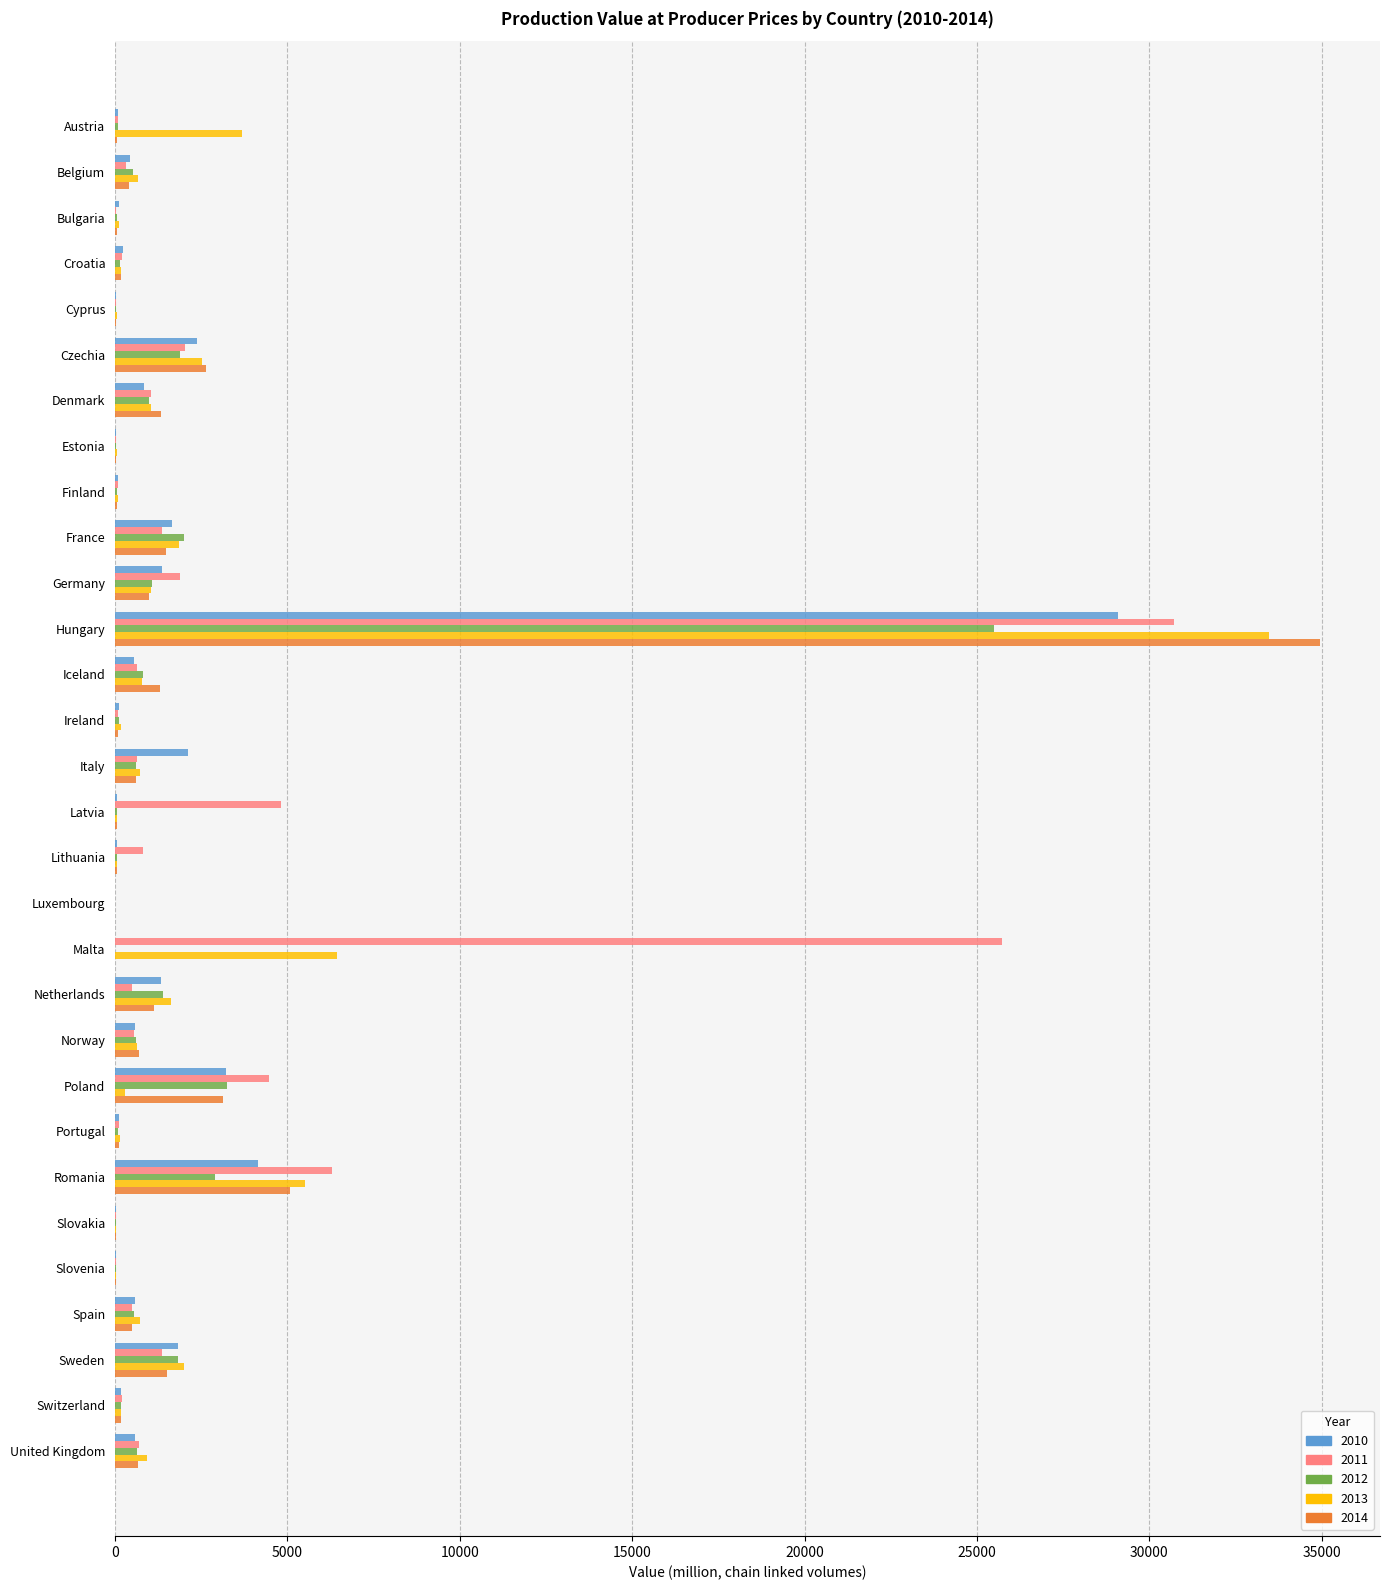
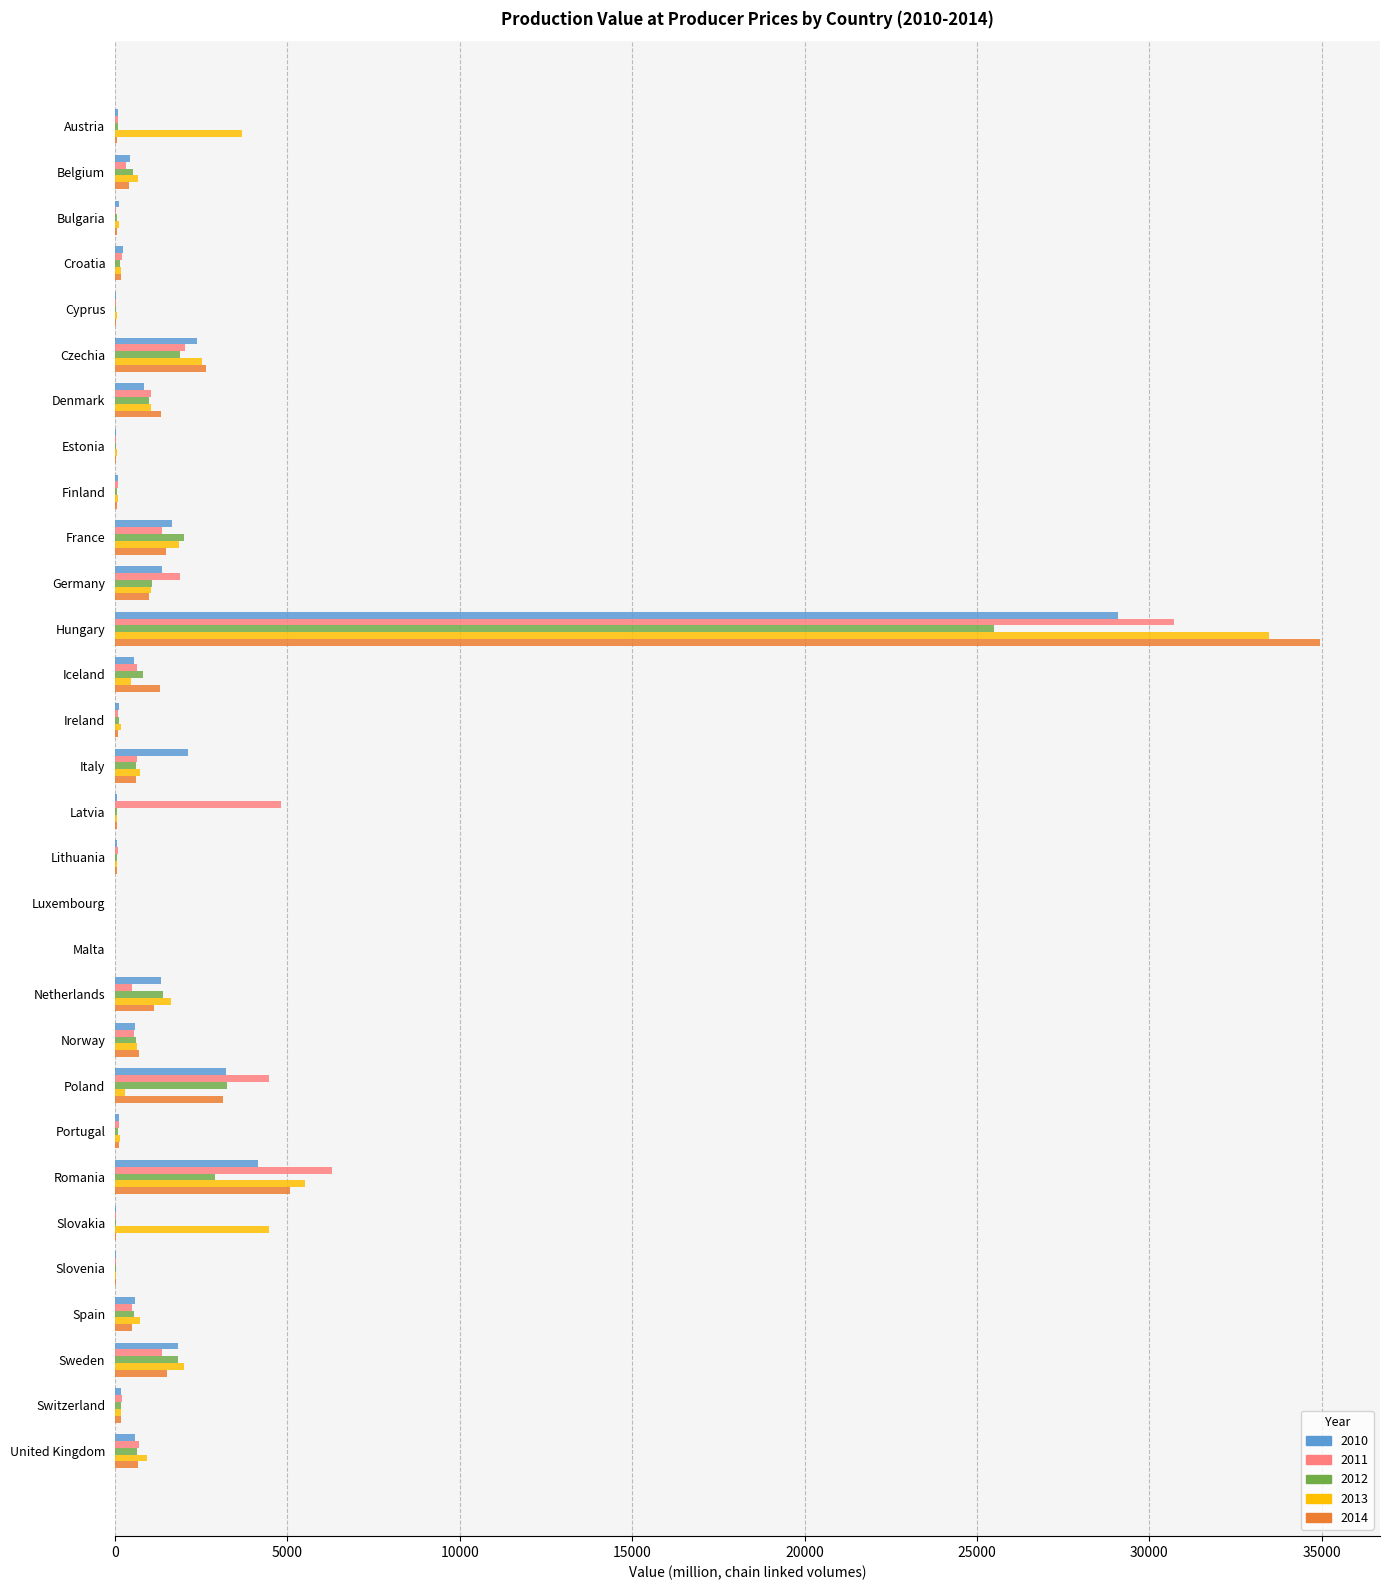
2013, Iceland: 800 -> 400
2011, Lithuania: 800 -> 100
2011, Malta: 25700 -> 0
2013, Malta: 6400 -> 0
2013, Slovakia: 0 -> 4500
